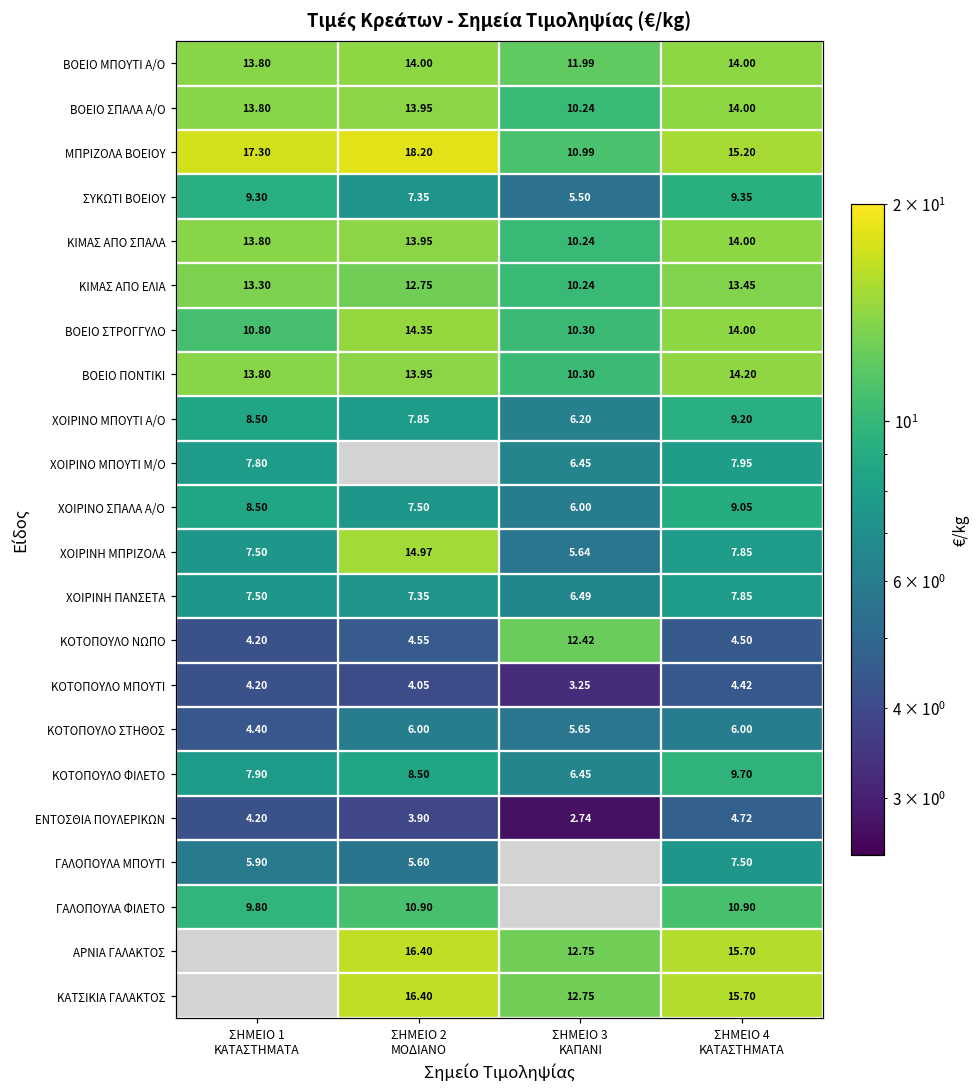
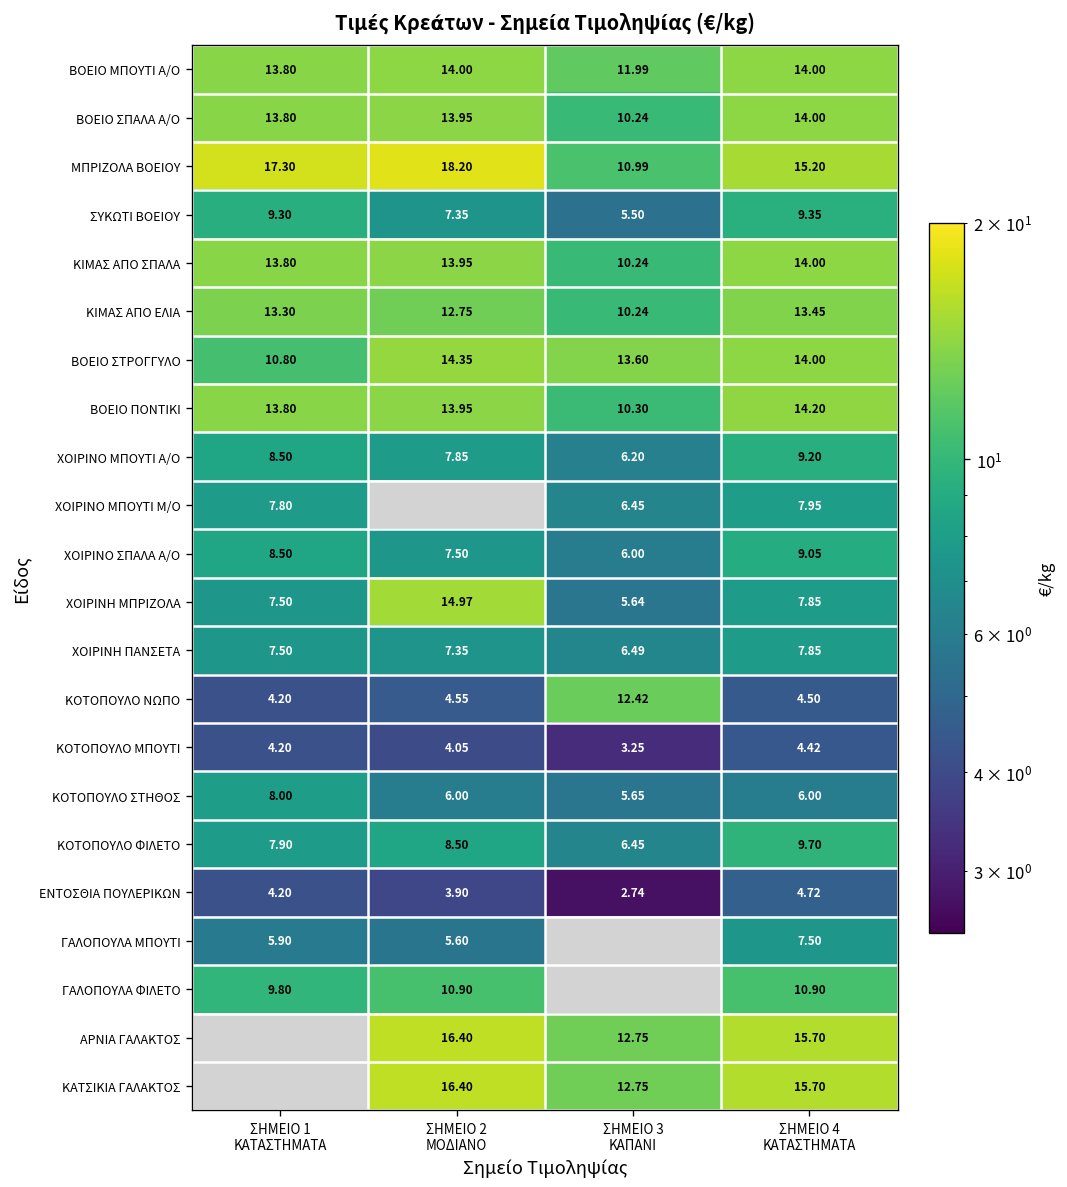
ΒΟΕΙΟ ΣΤΡΟΓΓΥΛΟ, ΣΗΜΕΙΟ 3 ΚΑΠΑΝΙ: 10.30 -> 13.60
ΚΟΤΟΠΟΥΛΟ ΣΤΗΘΟΣ, ΣΗΜΕΙΟ 1 ΚΑΤΑΣΤΗΜΑΤΑ: 4.40 -> 8.00
